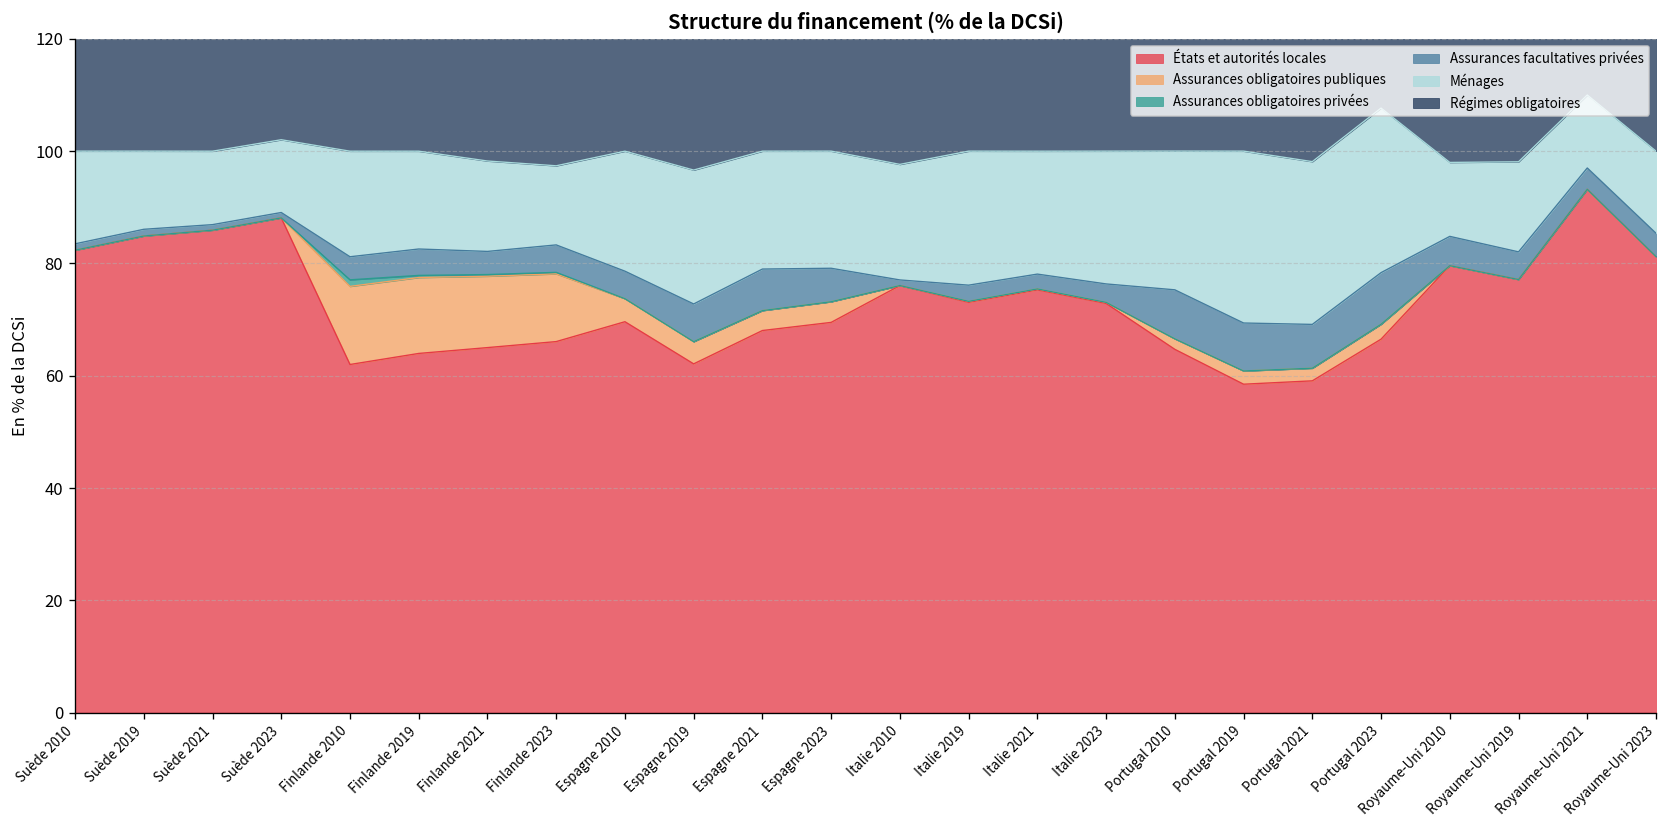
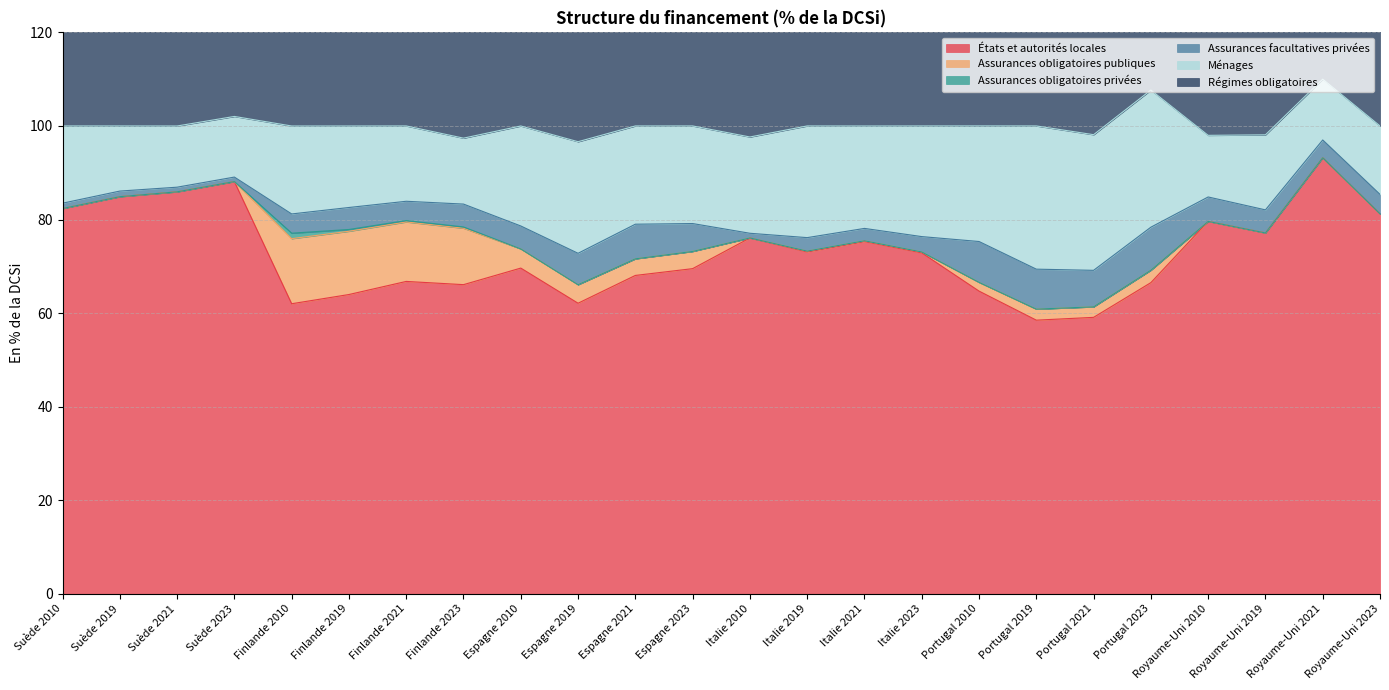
États et autorités locales, Finlande 2021: 65 -> 67
